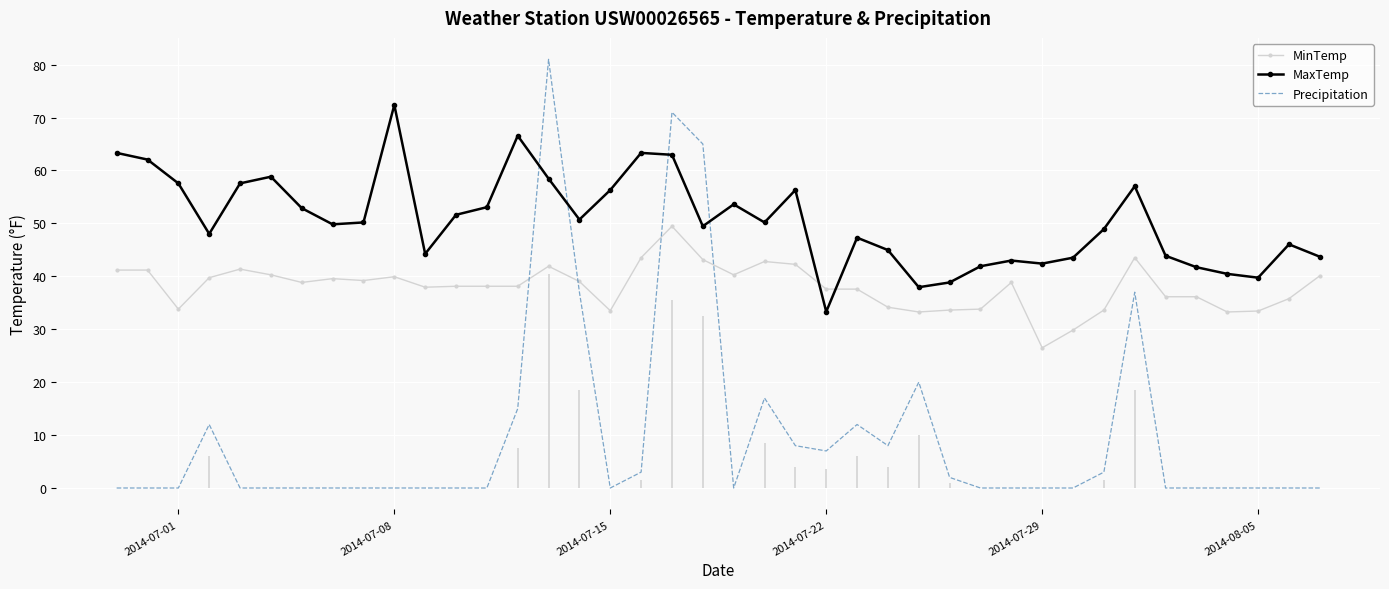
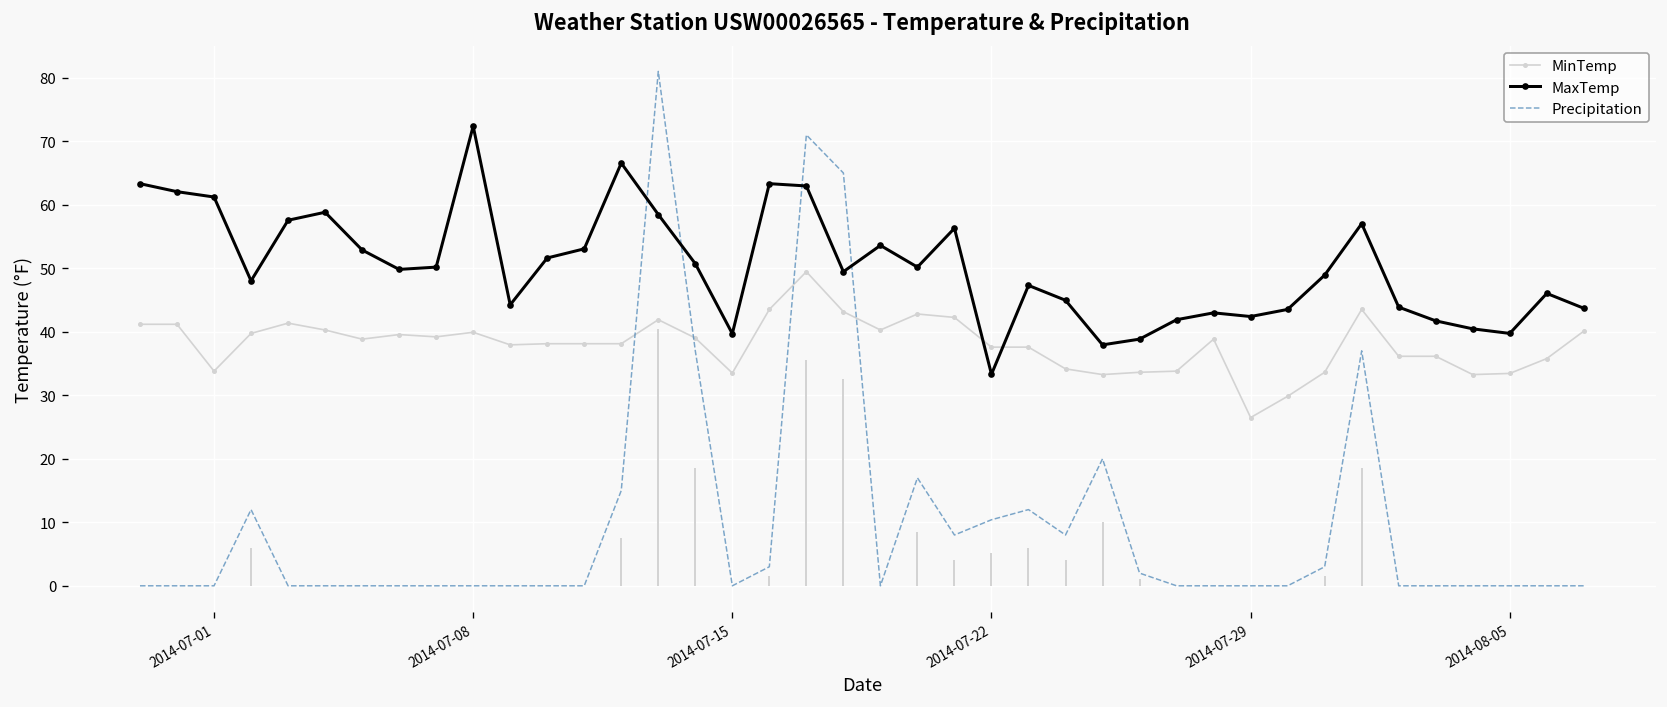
MaxTemp, 2014-07-01: 58 -> 61
MaxTemp, 2014-07-15: 56 -> 40
Precipitation, 2014-07-22: 7 -> 10
